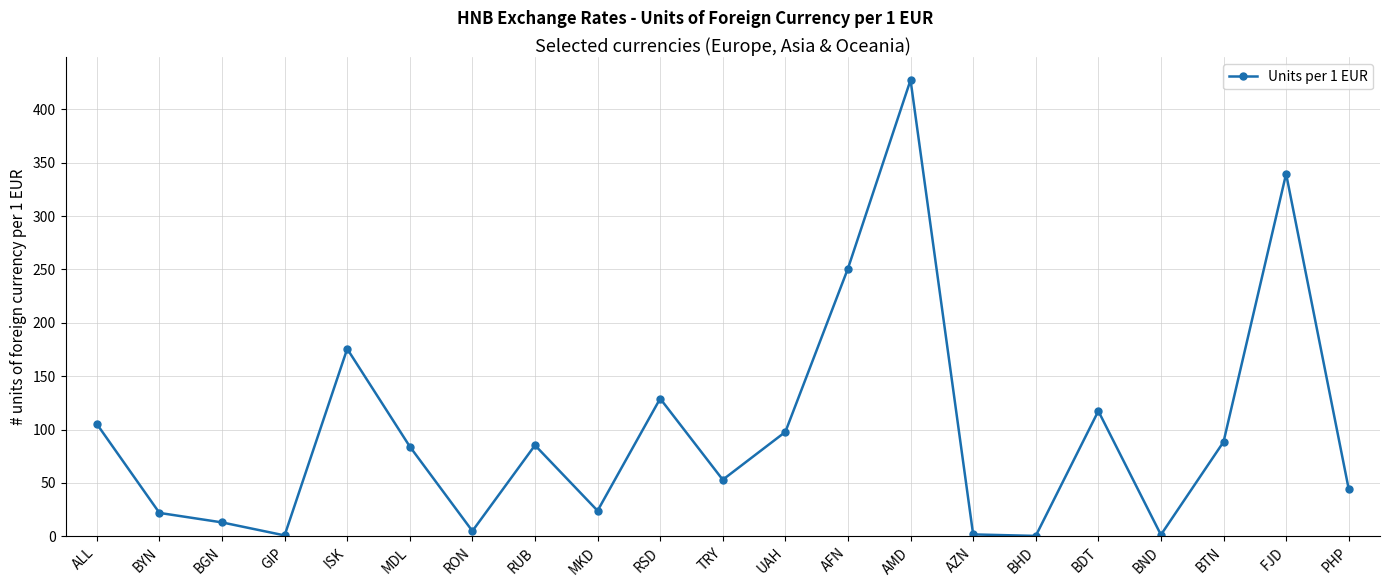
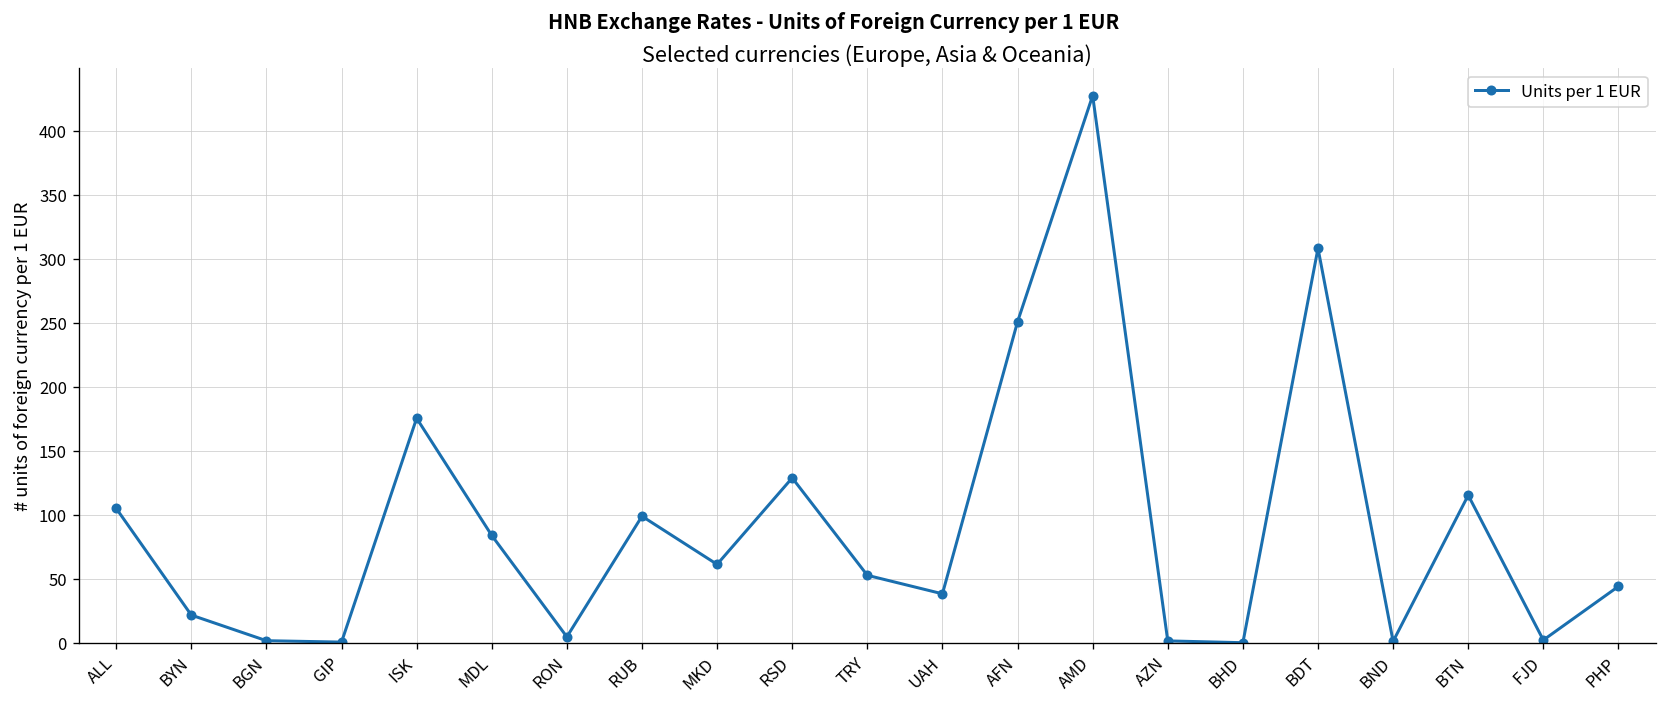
BGN: 13 -> 2
RUB: 85 -> 99
MKD: 24 -> 62
UAH: 98 -> 39
BDT: 117 -> 308
BTN: 88 -> 115
FJD: 340 -> 2
